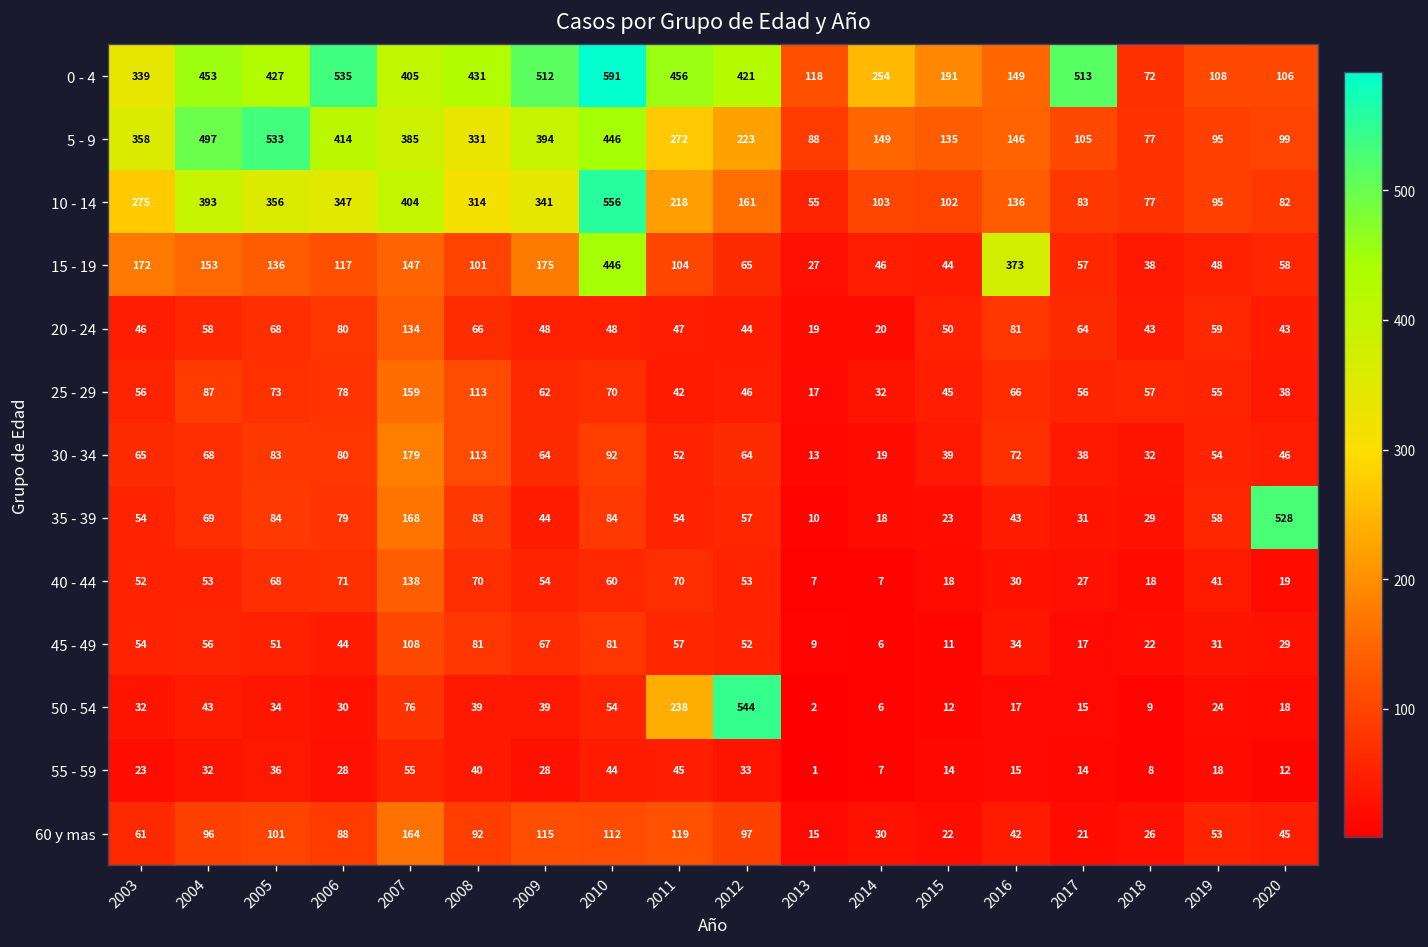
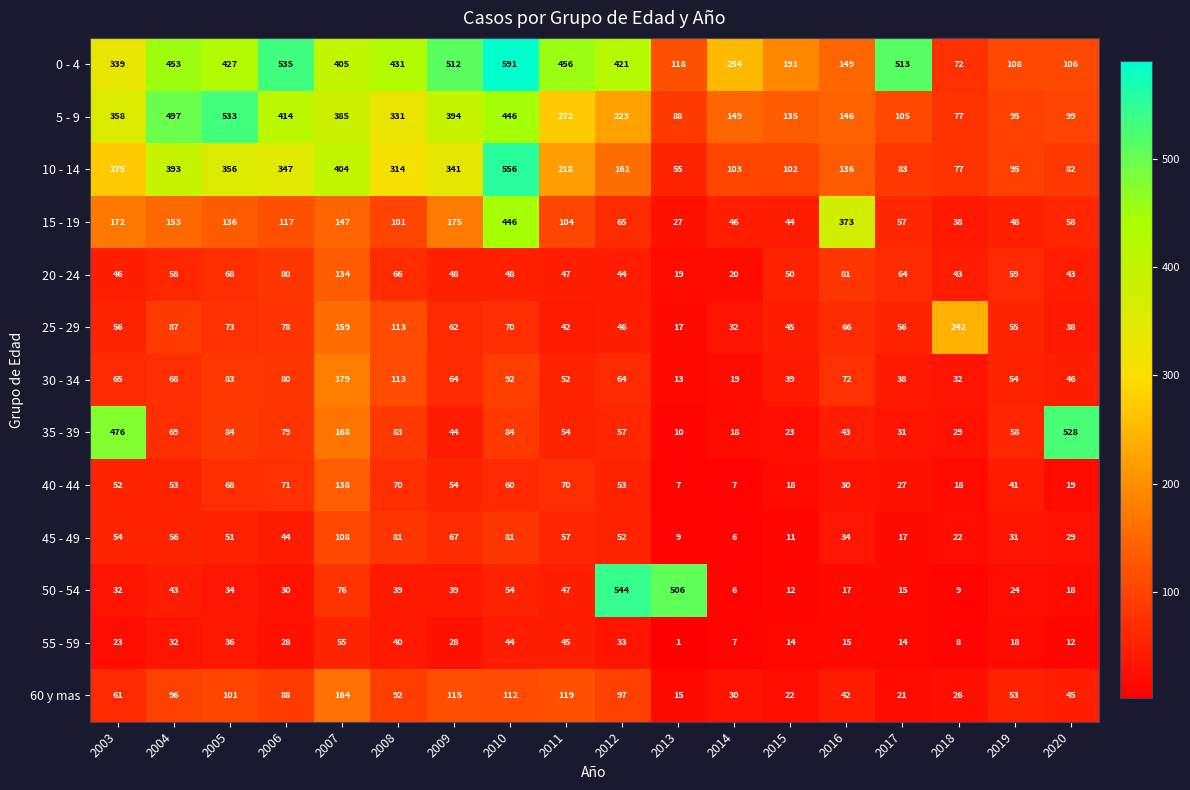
25 - 29, 2018: 57 -> 242
35 - 39, 2003: 54 -> 476
50 - 54, 2011: 238 -> 47
50 - 54, 2013: 2 -> 506
